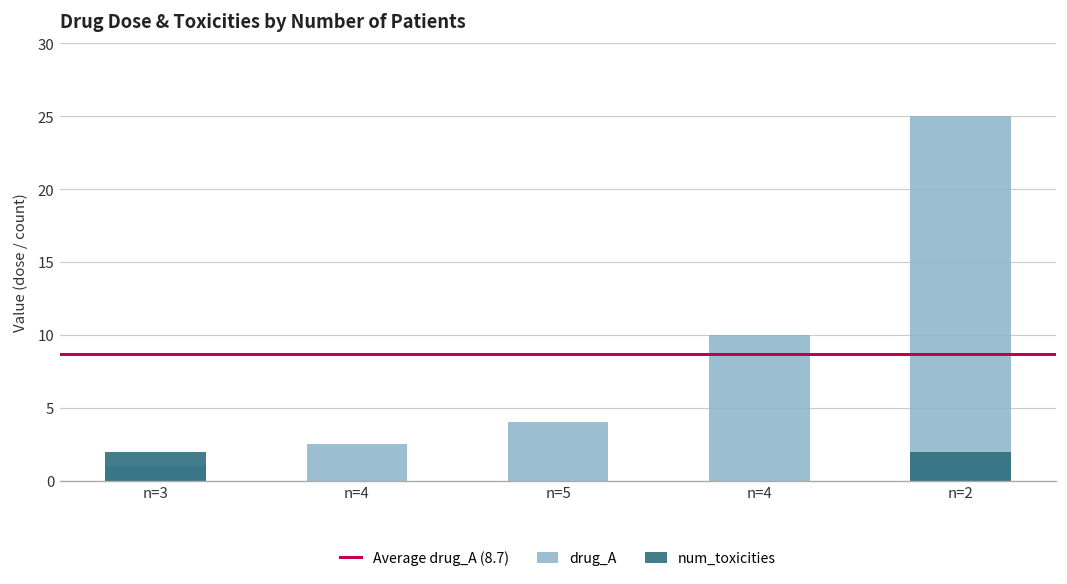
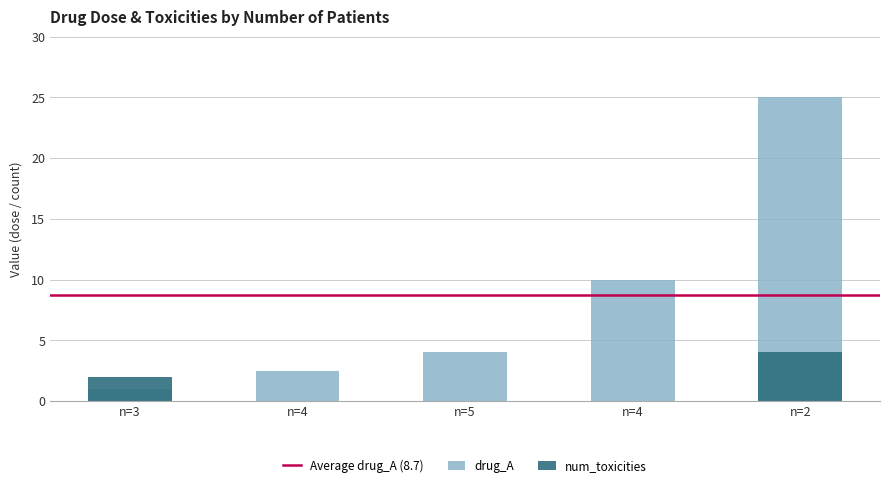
num_toxicities, n=2: 2 -> 4
